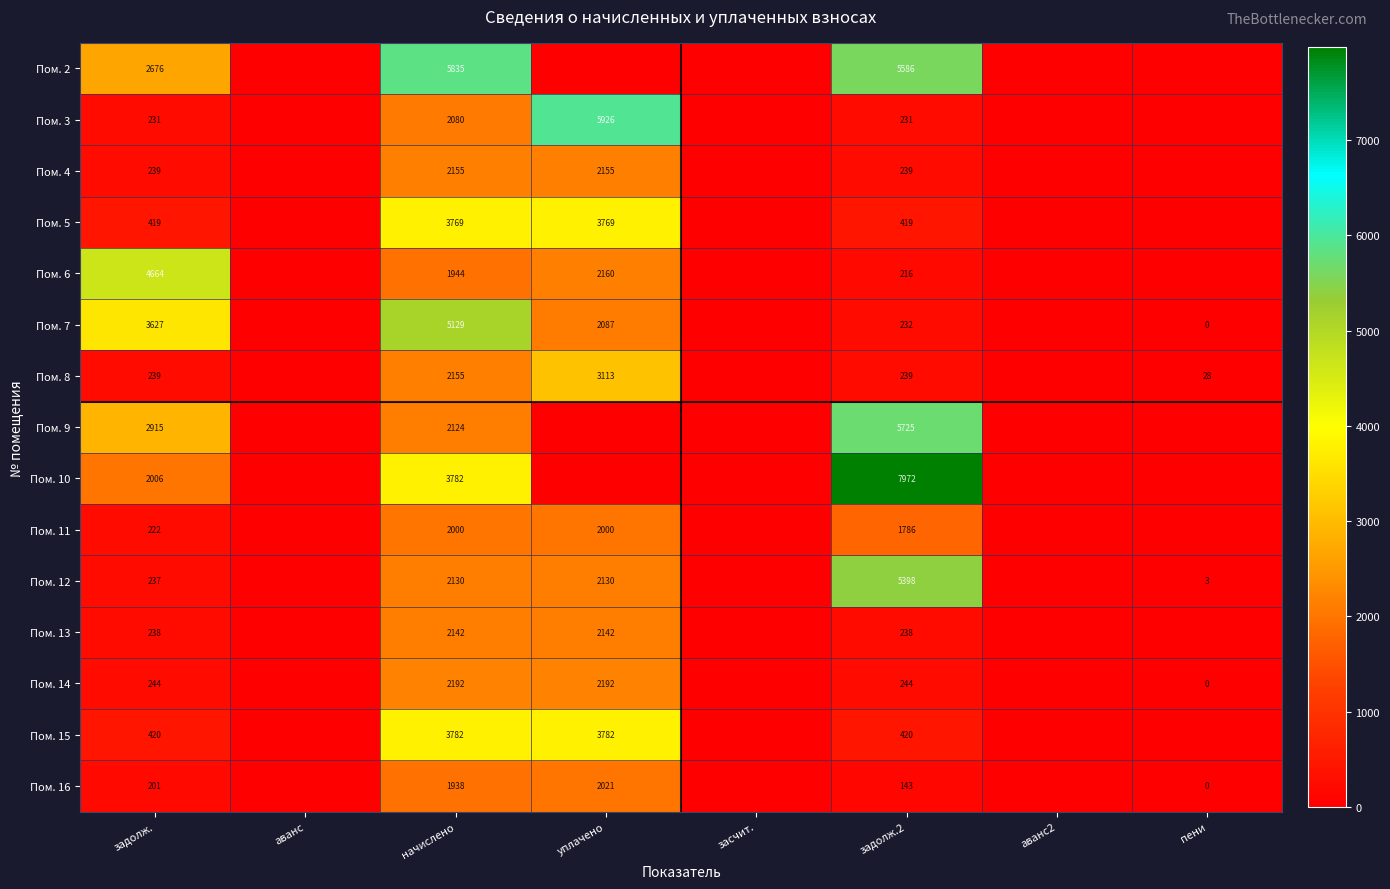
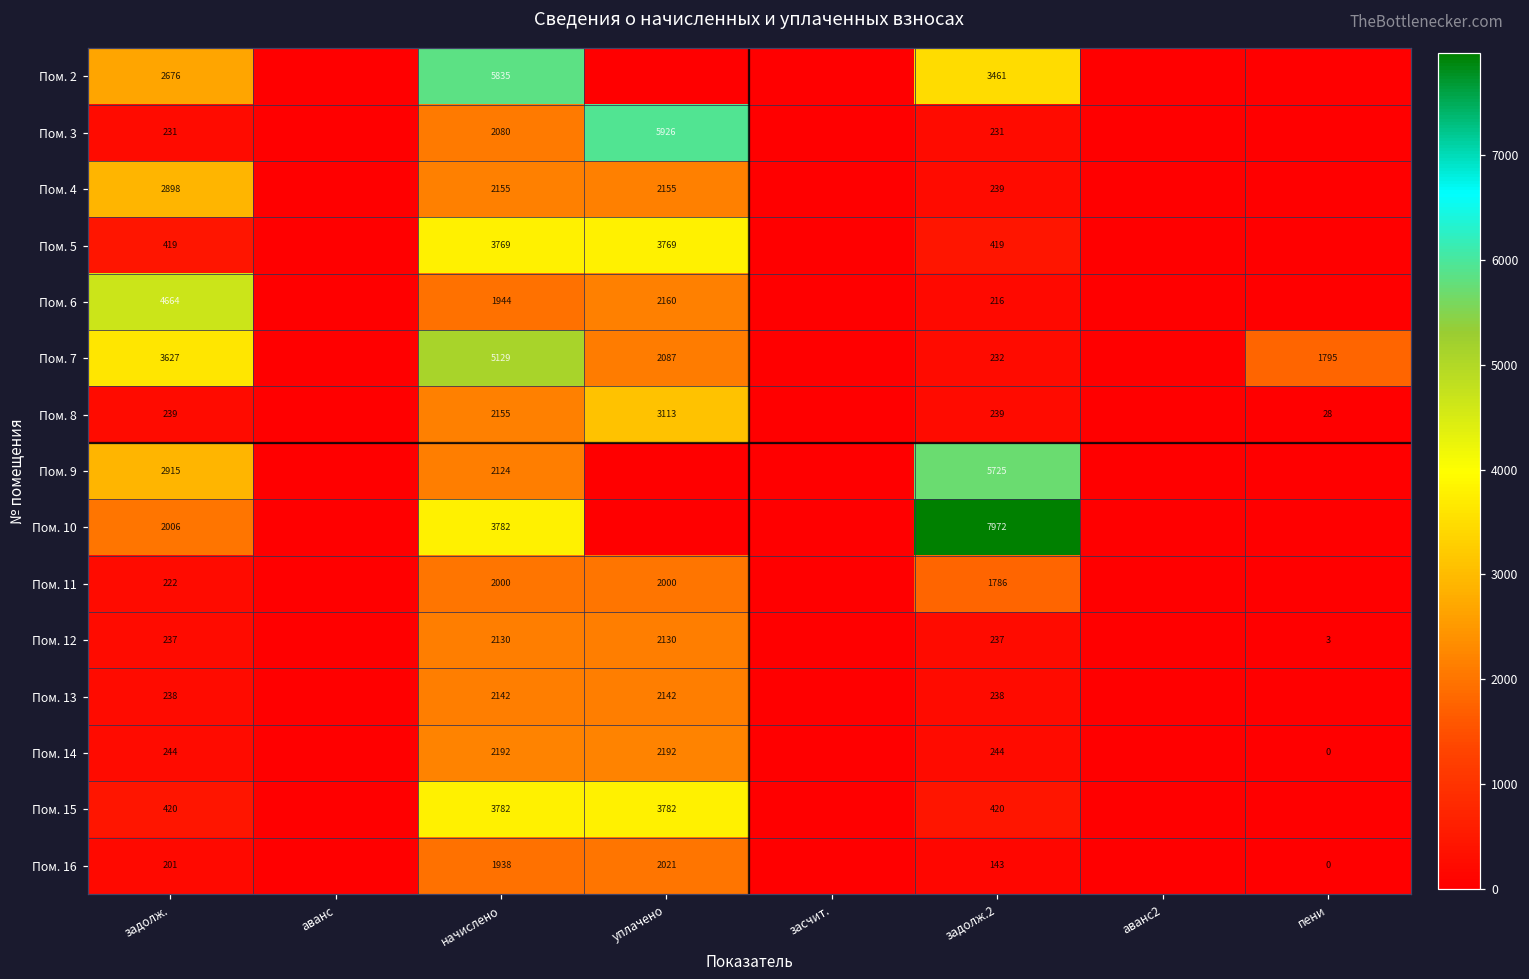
Пом. 2, задолж.2: 5586 -> 3461
Пом. 4, задолж.: 239 -> 2898
Пом. 7, пени: 0 -> 1795
Пом. 12, задолж.2: 5398 -> 237
